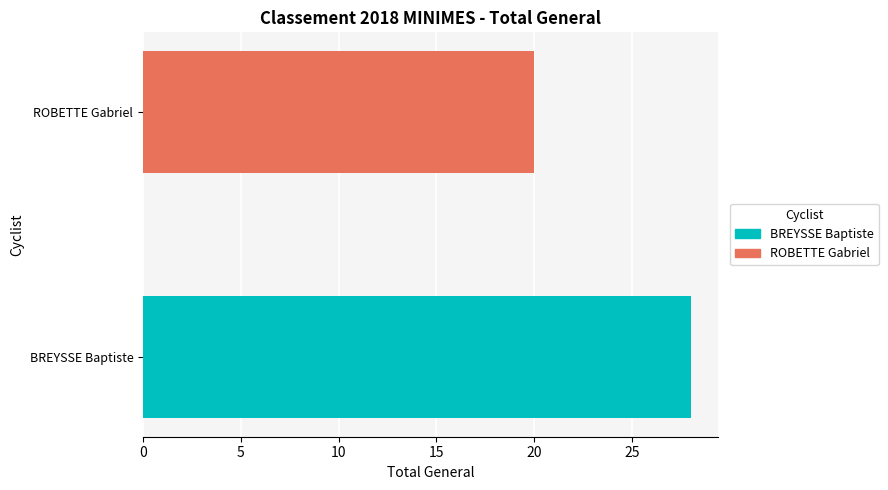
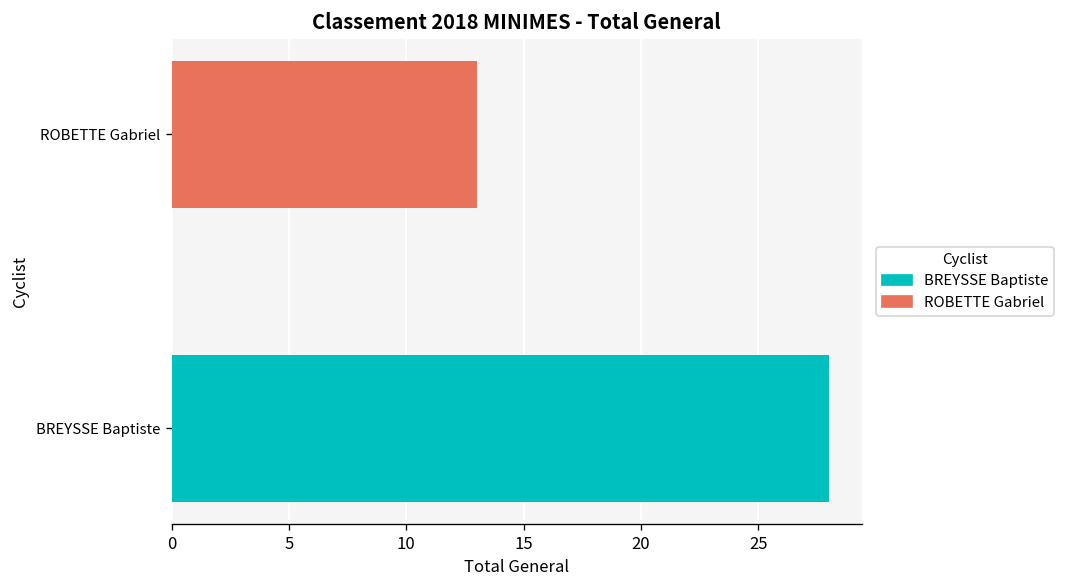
ROBETTE Gabriel: 20 -> 13
